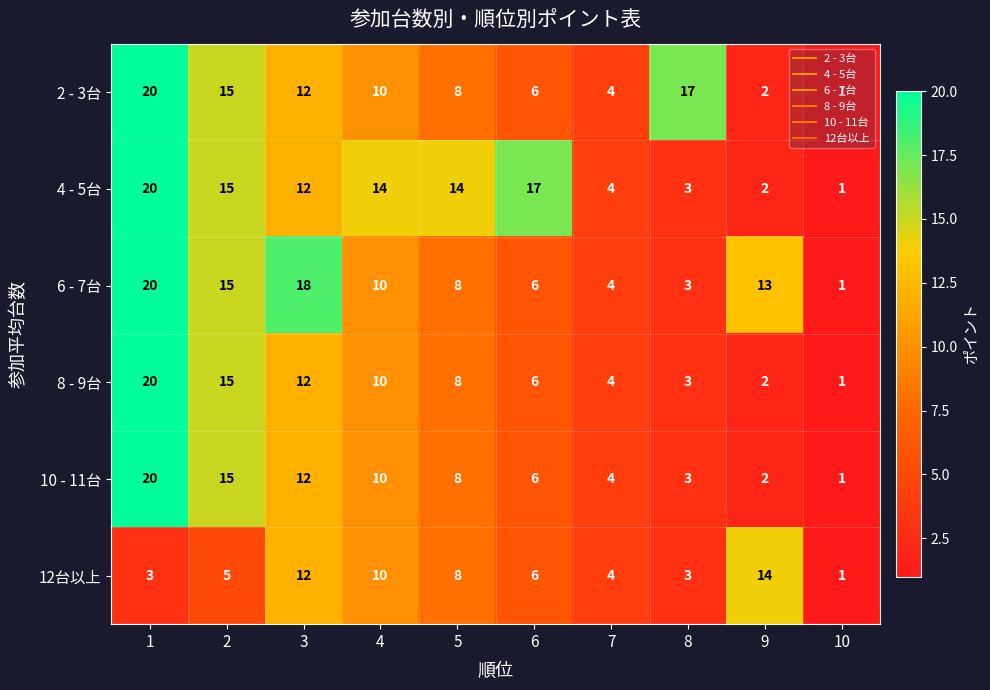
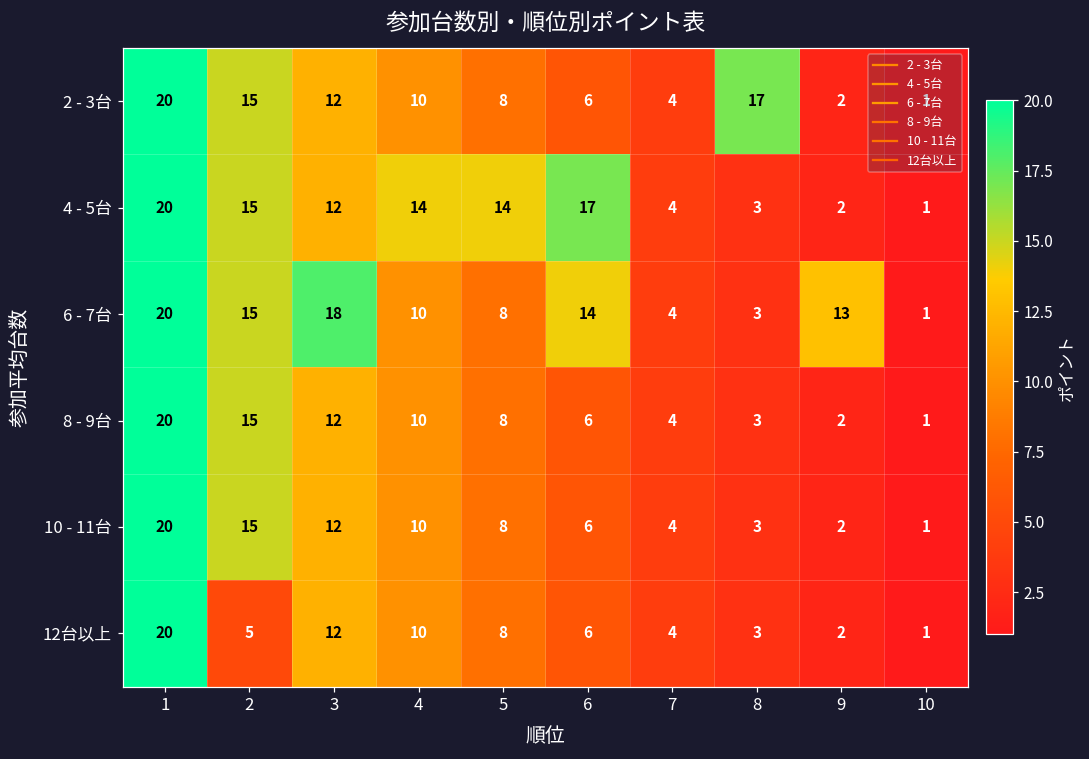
6 - 7台, 6: 6 -> 14
12台以上, 1: 3 -> 20
12台以上, 9: 14 -> 2
